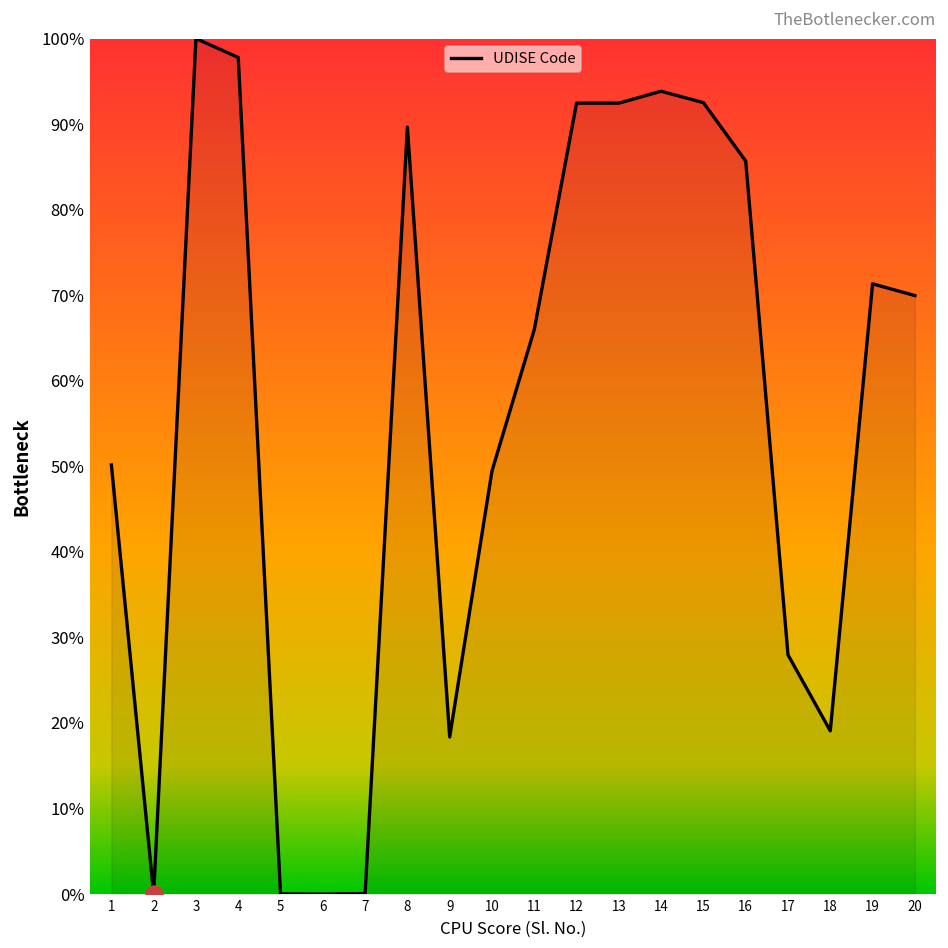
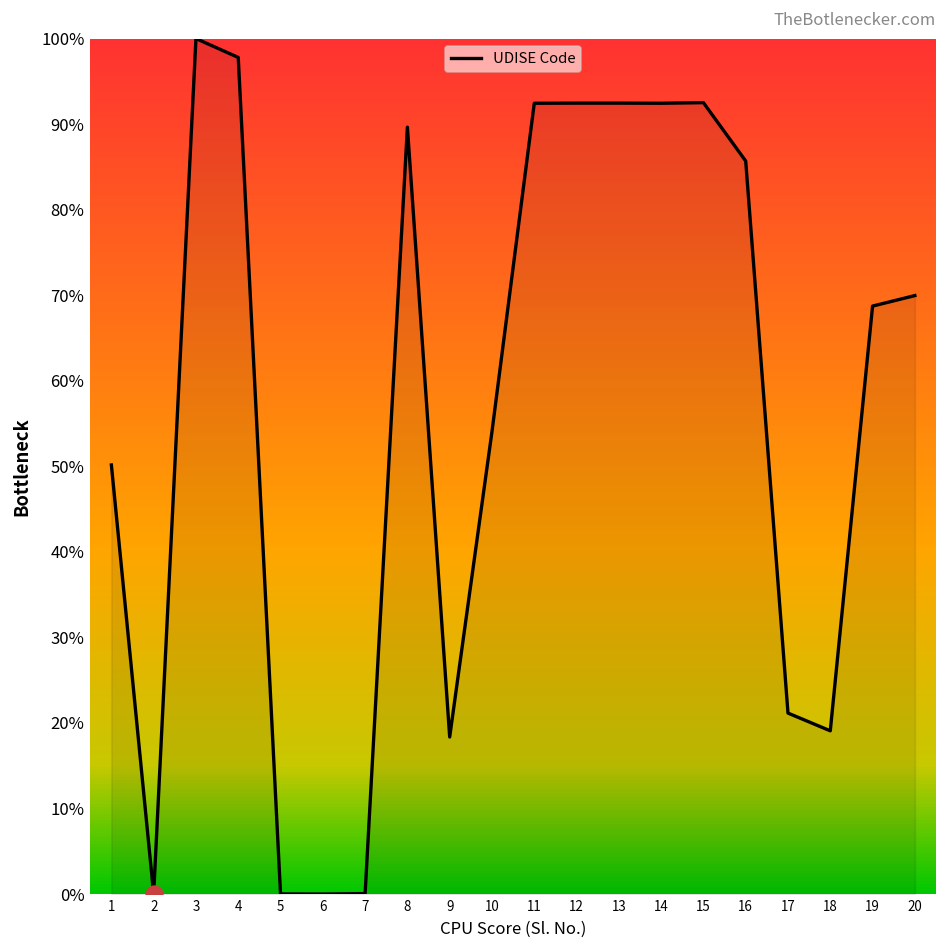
UDISE Code, 10: 49% -> 54%
UDISE Code, 11: 66% -> 92%
UDISE Code, 14: 94% -> 92%
UDISE Code, 17: 28% -> 21%
UDISE Code, 19: 71% -> 69%
